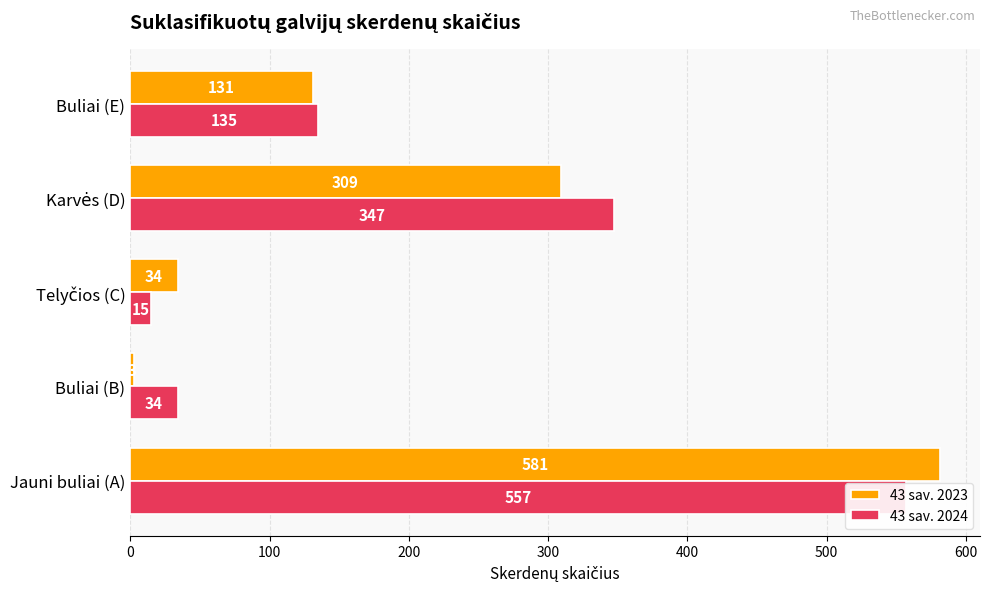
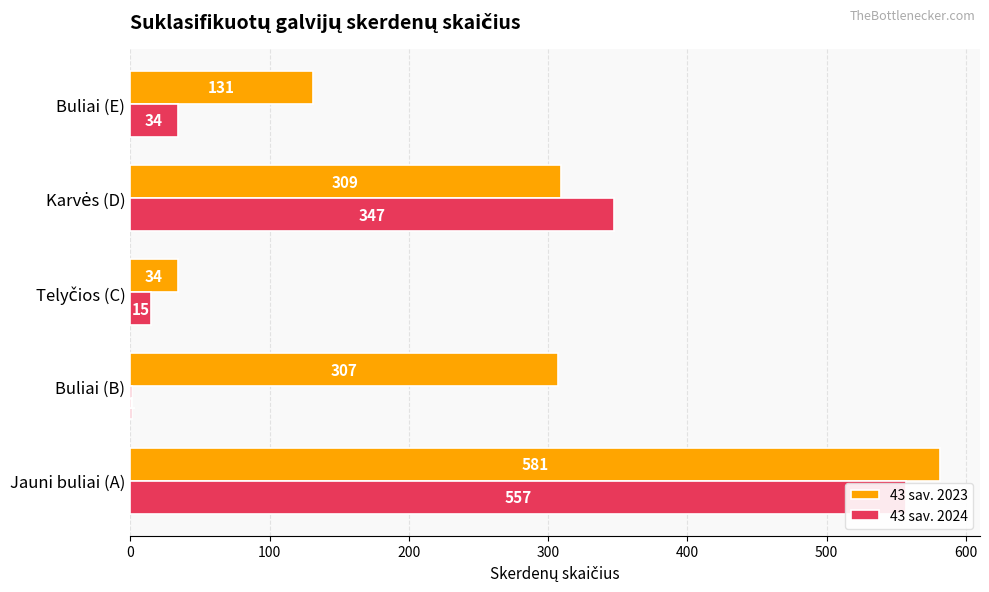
43 sav. 2024, Buliai (E): 135 -> 34
43 sav. 2023, Buliai (B): 3 -> 307
43 sav. 2024, Buliai (B): 34 -> 1
